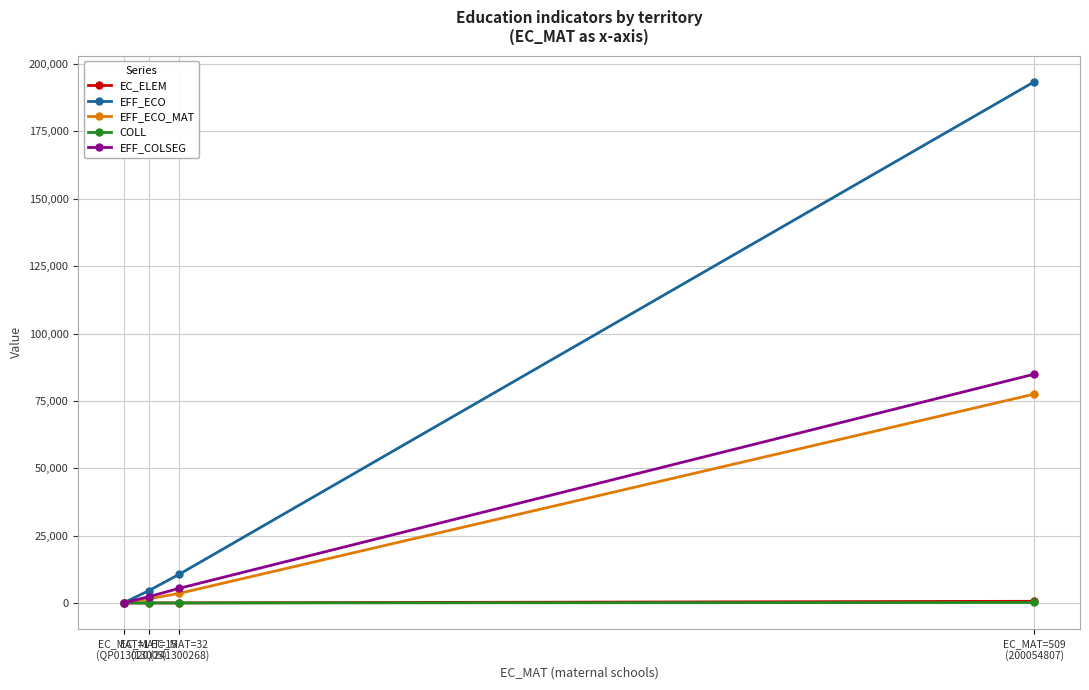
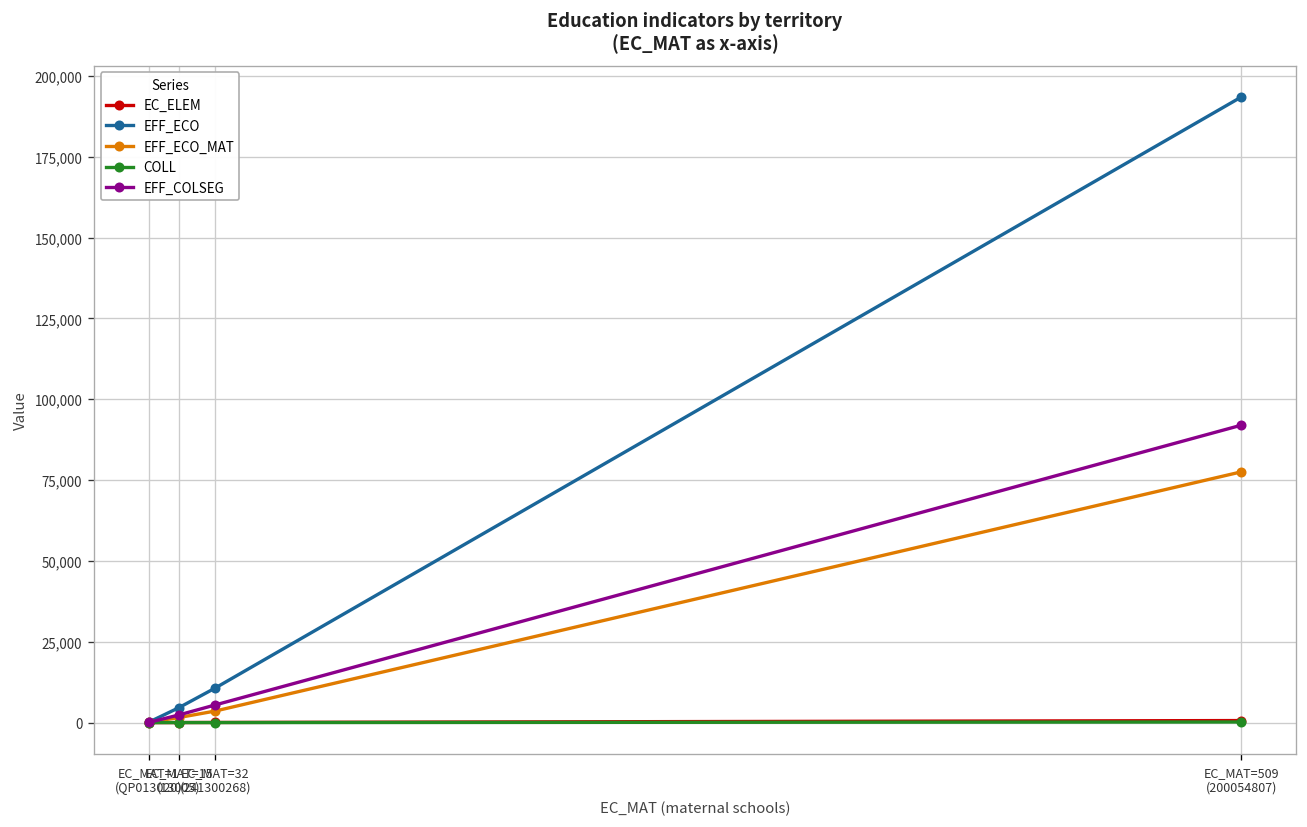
EFF_COLSEG, EC_MAT=509 (200054807): 85,000 -> 92,000
